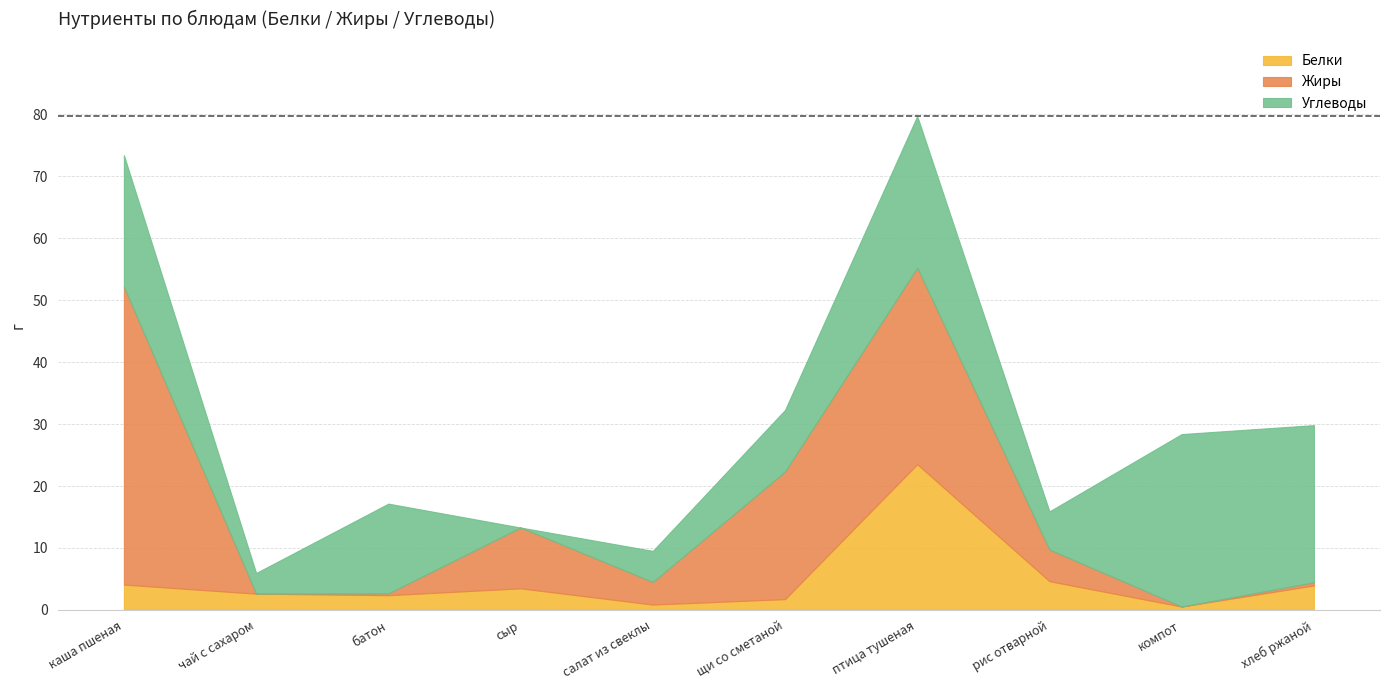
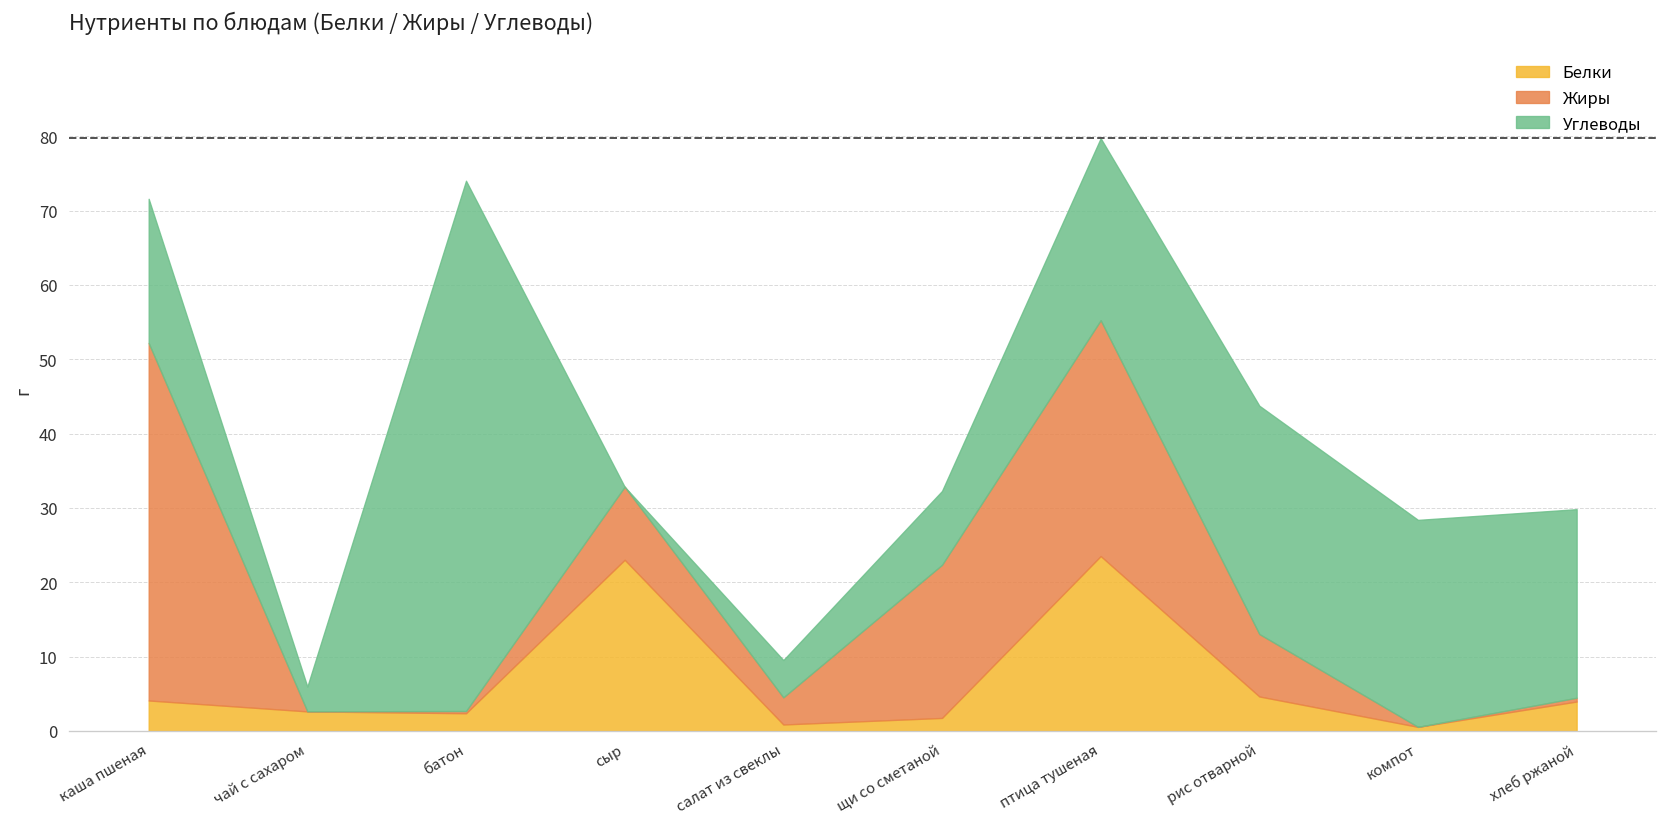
Углеводы, каша пшеная: 21 -> 19
Углеводы, батон: 14 -> 71
Белки, сыр: 3 -> 23
Жиры, рис отварной: 5 -> 8
Углеводы, рис отварной: 6 -> 31
